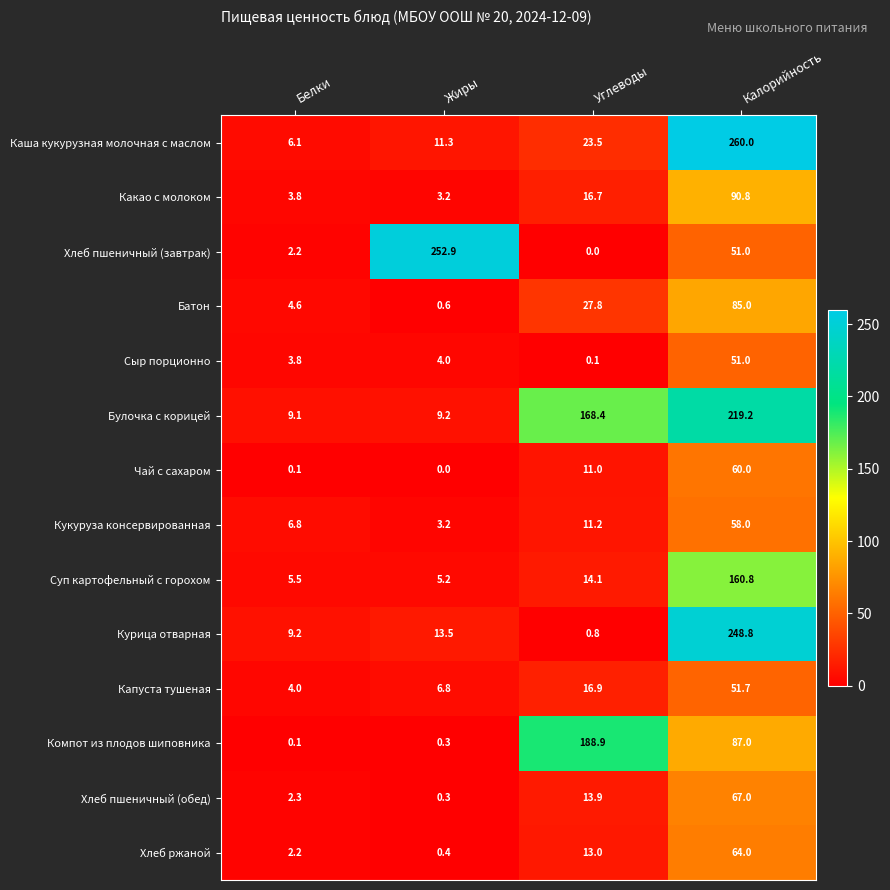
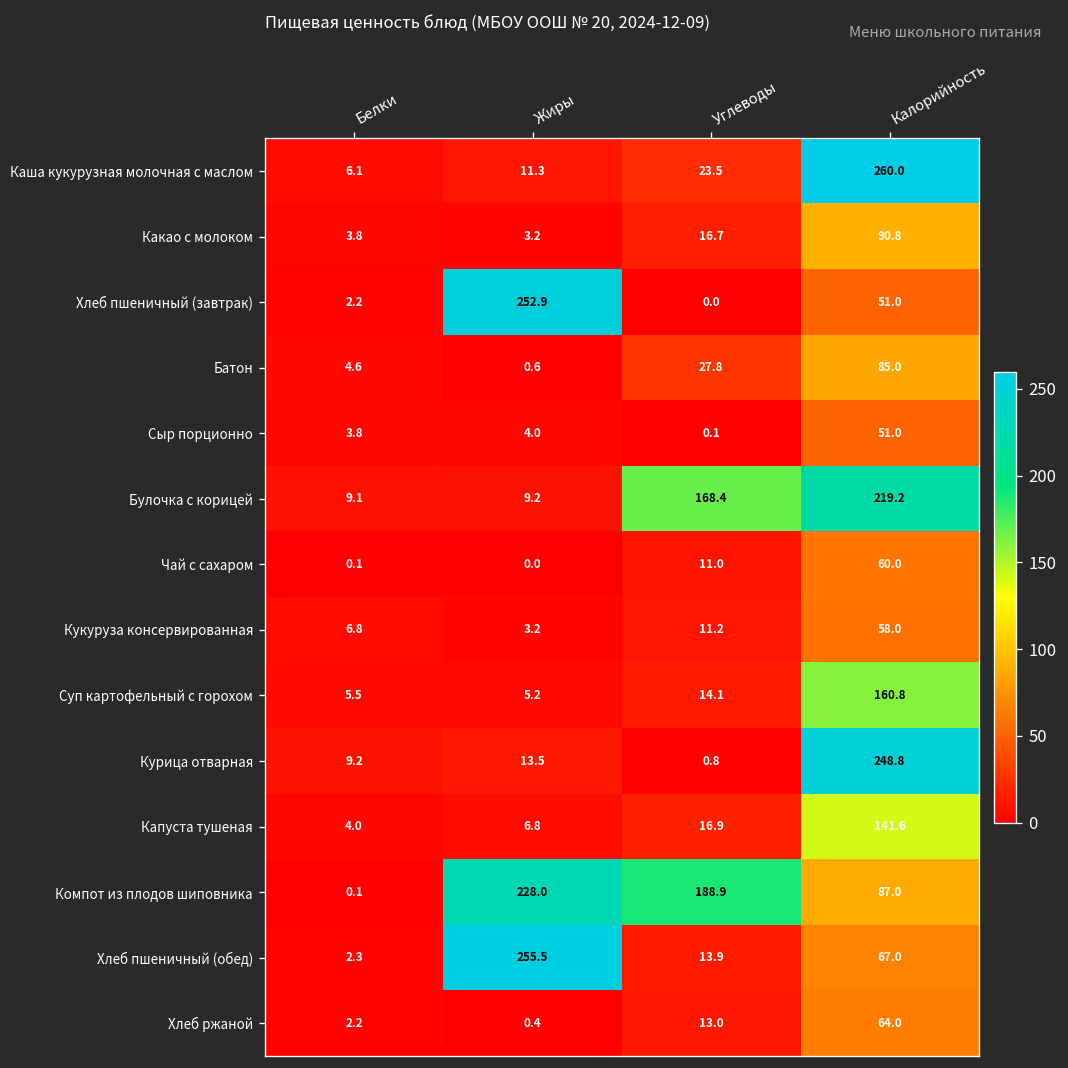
Капуста тушеная, Калорийность: 51.7 -> 141.6
Компот из плодов шиповника, Жиры: 0.3 -> 228.0
Хлеб пшеничный (обед), Жиры: 0.3 -> 255.5
